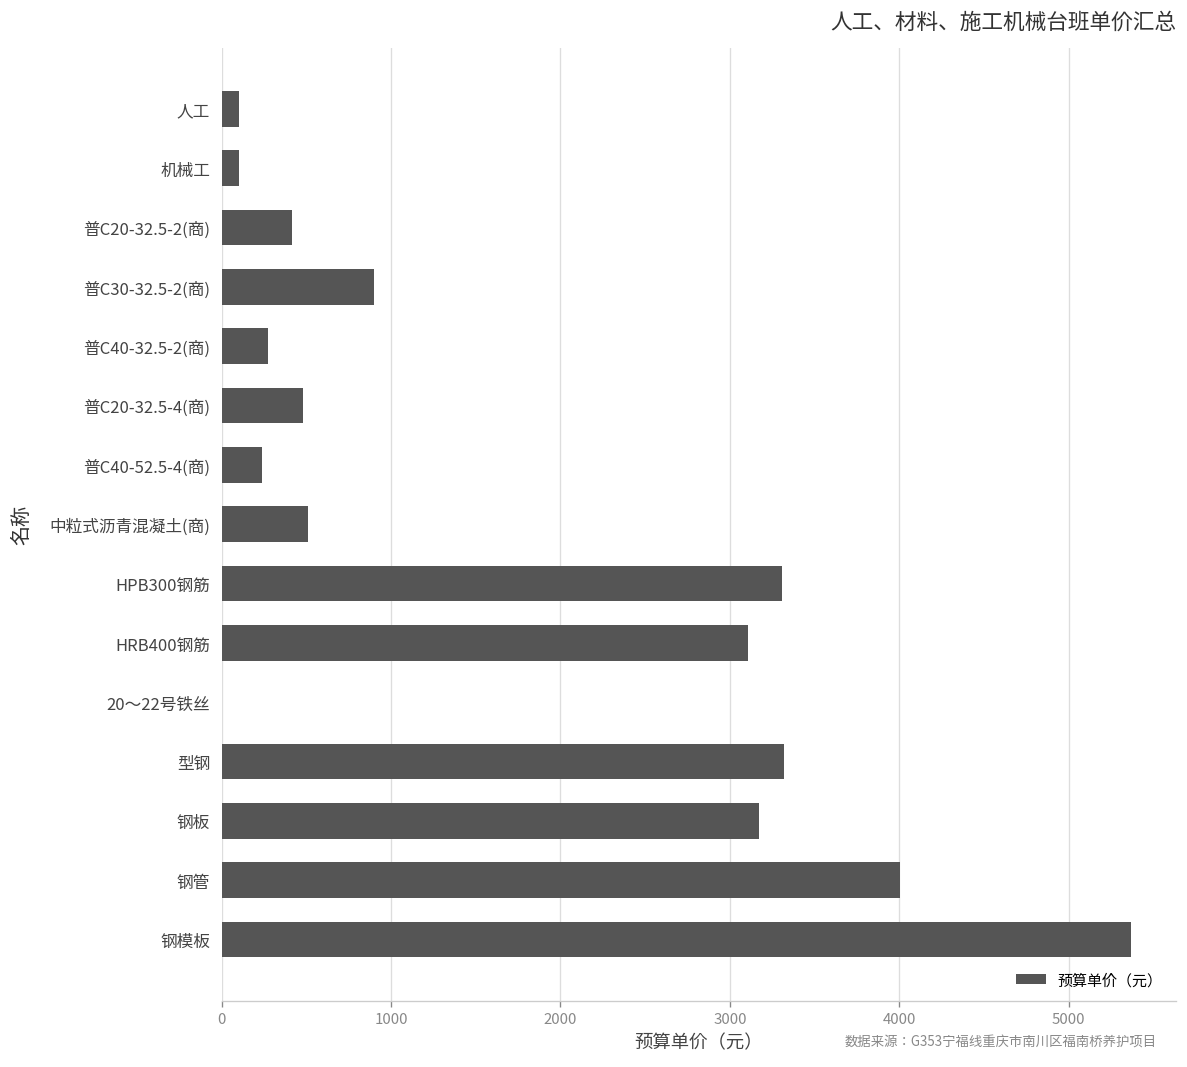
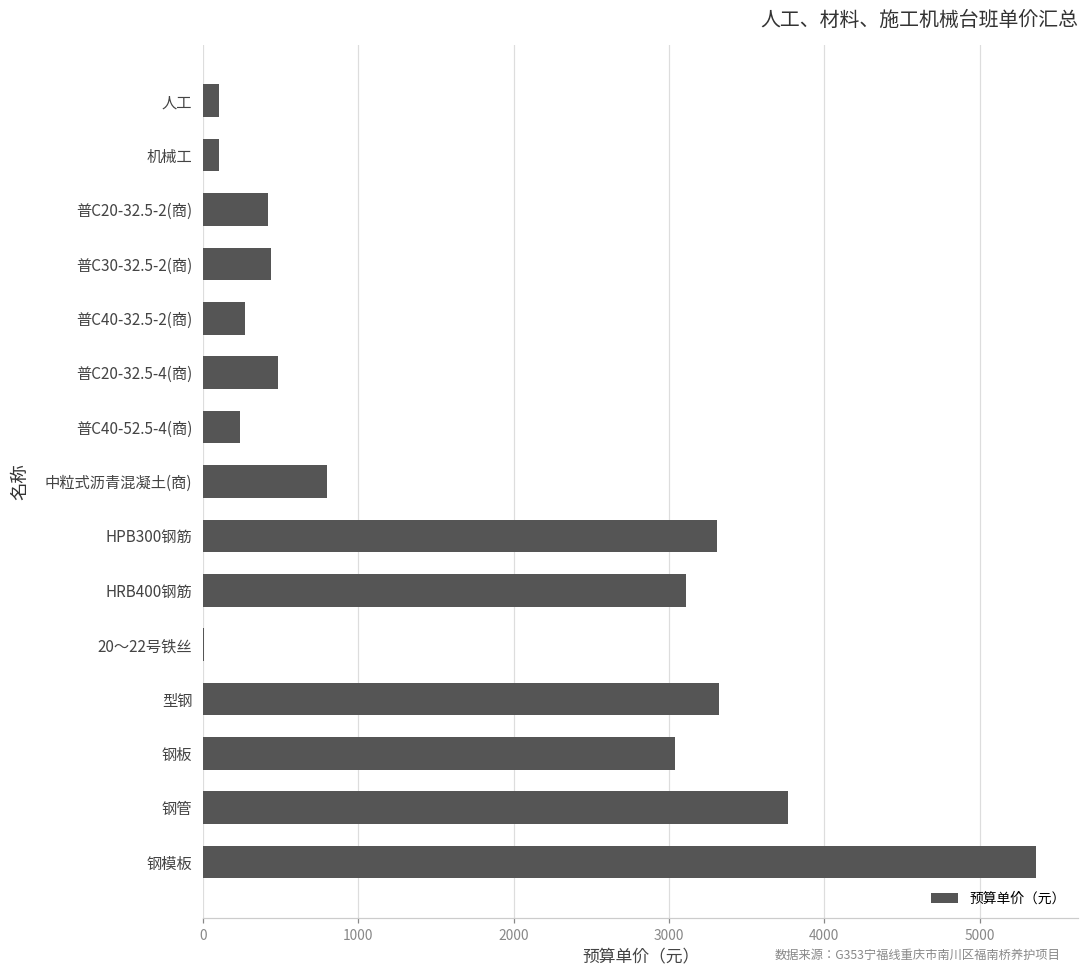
普C30-32.5-2(商): 900 -> 440
中粒式沥青混凝土(商): 510 -> 800
钢板: 3170 -> 3040
钢管: 4000 -> 3770
